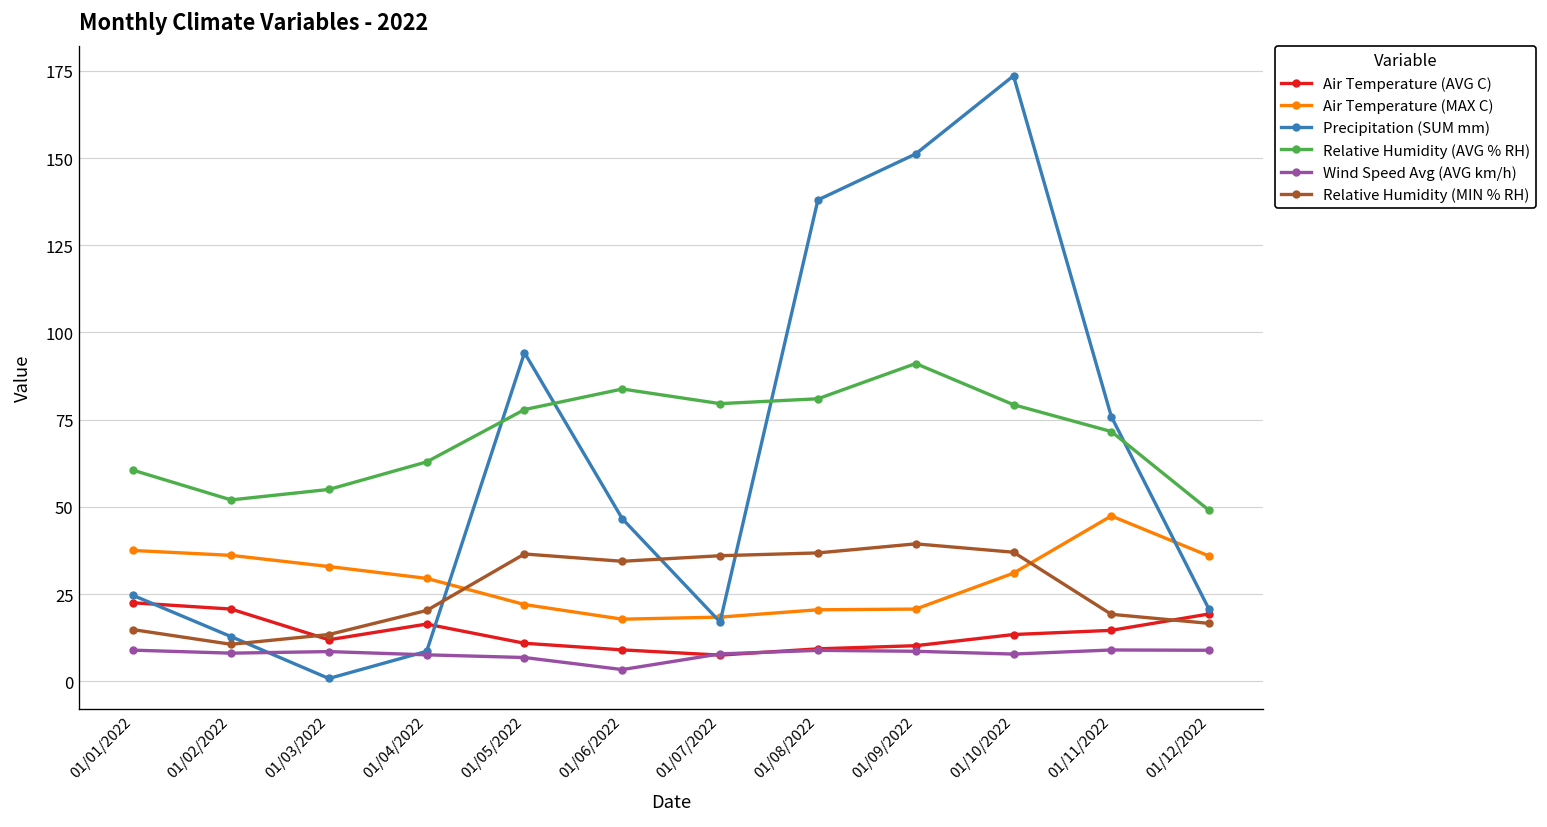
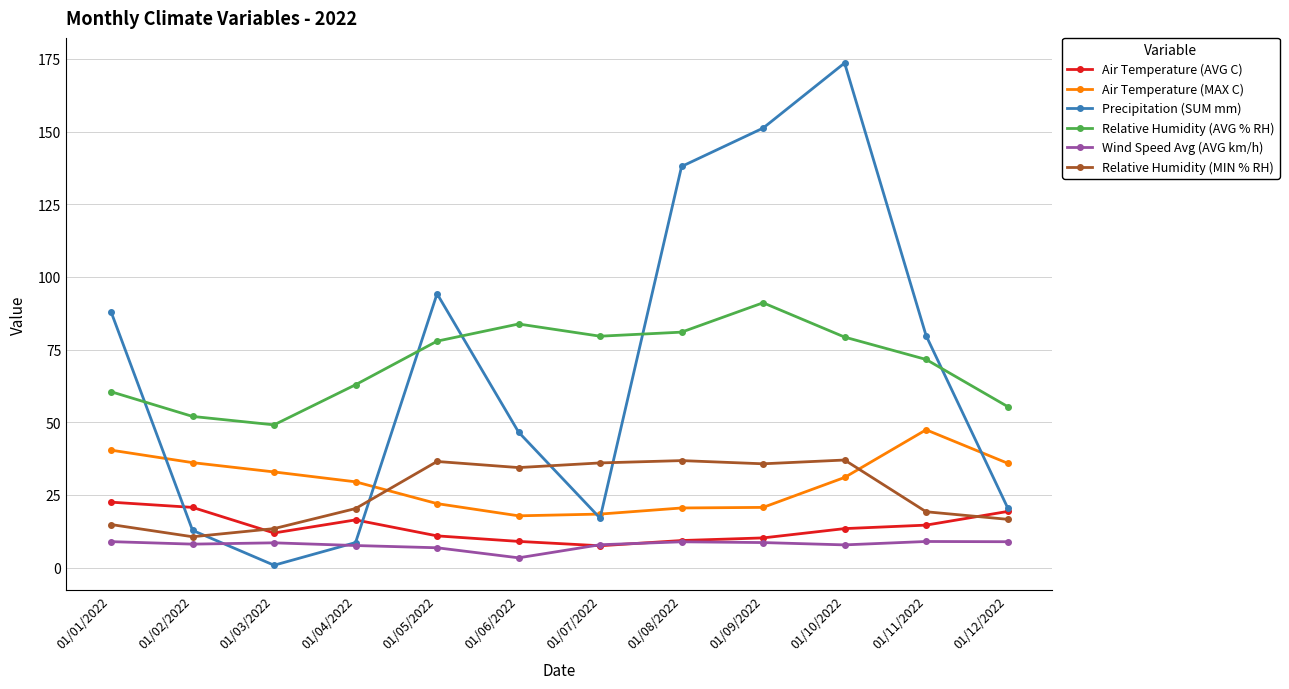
Air Temperature (MAX C), 01/01/2022: 38 -> 40
Precipitation (SUM mm), 01/01/2022: 25 -> 88
Relative Humidity (AVG % RH), 01/03/2022: 55 -> 49
Relative Humidity (MIN % RH), 01/09/2022: 39 -> 36
Precipitation (SUM mm), 01/11/2022: 76 -> 80
Relative Humidity (AVG % RH), 01/12/2022: 49 -> 55
